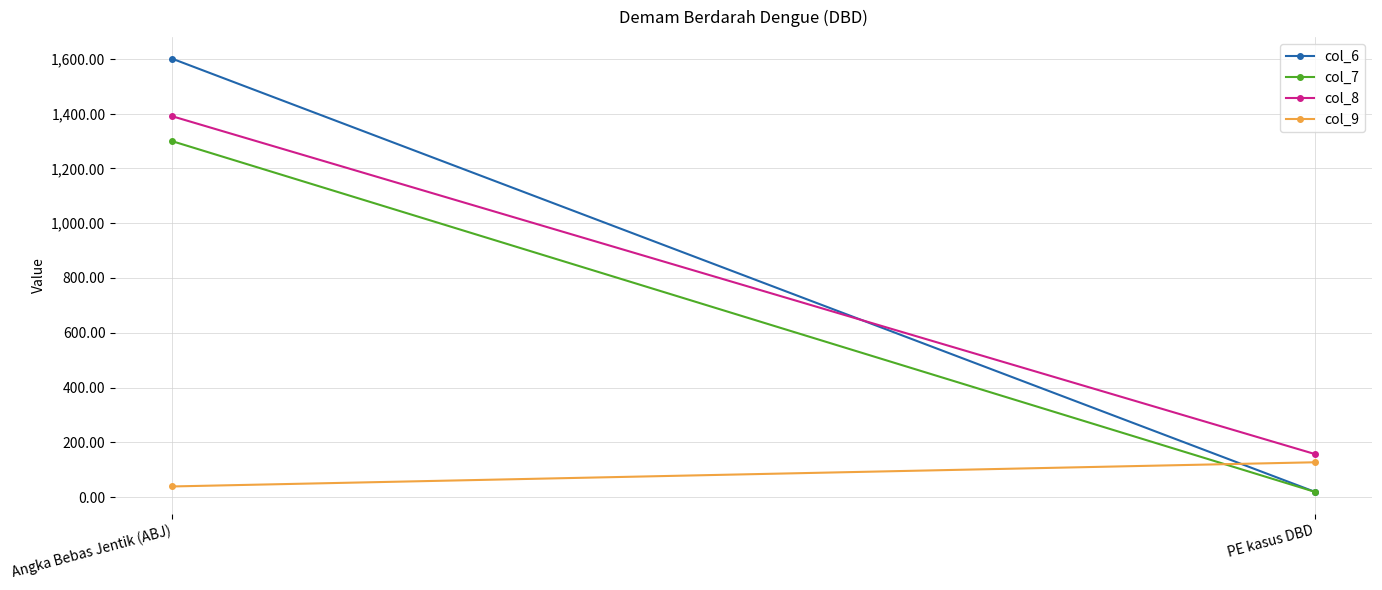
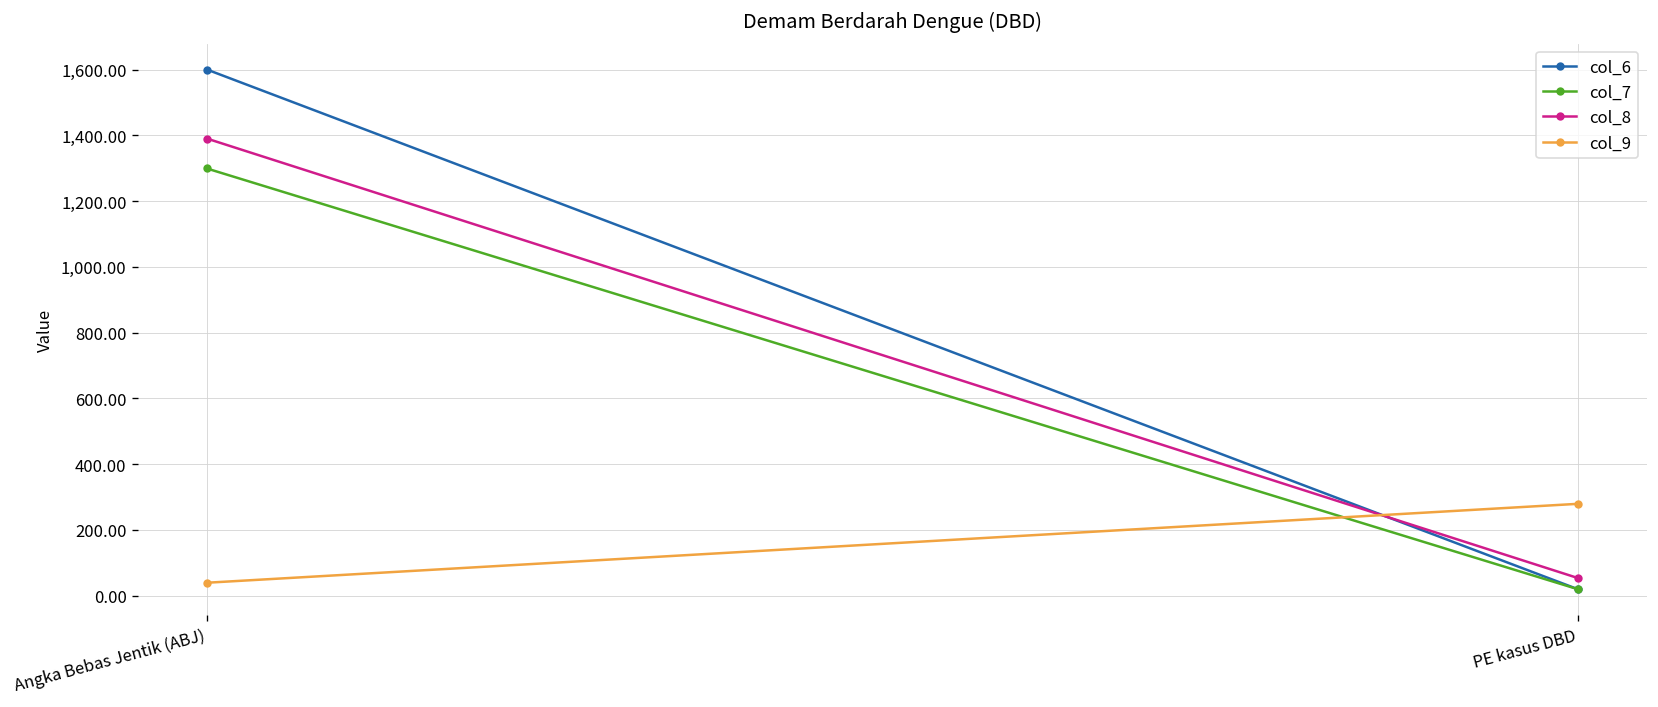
col_8, PE kasus DBD: 160 -> 50
col_9, PE kasus DBD: 130 -> 280
